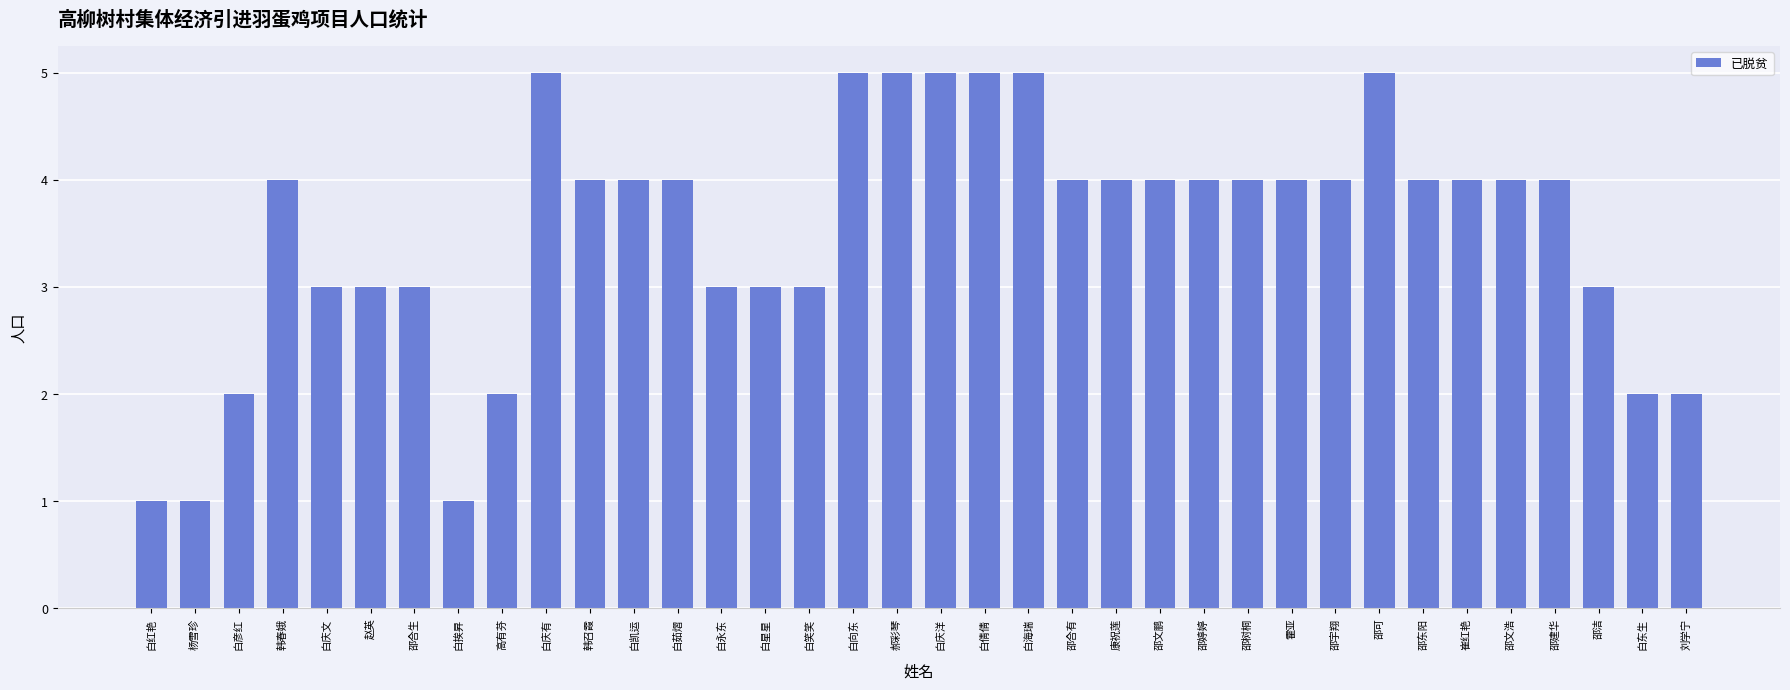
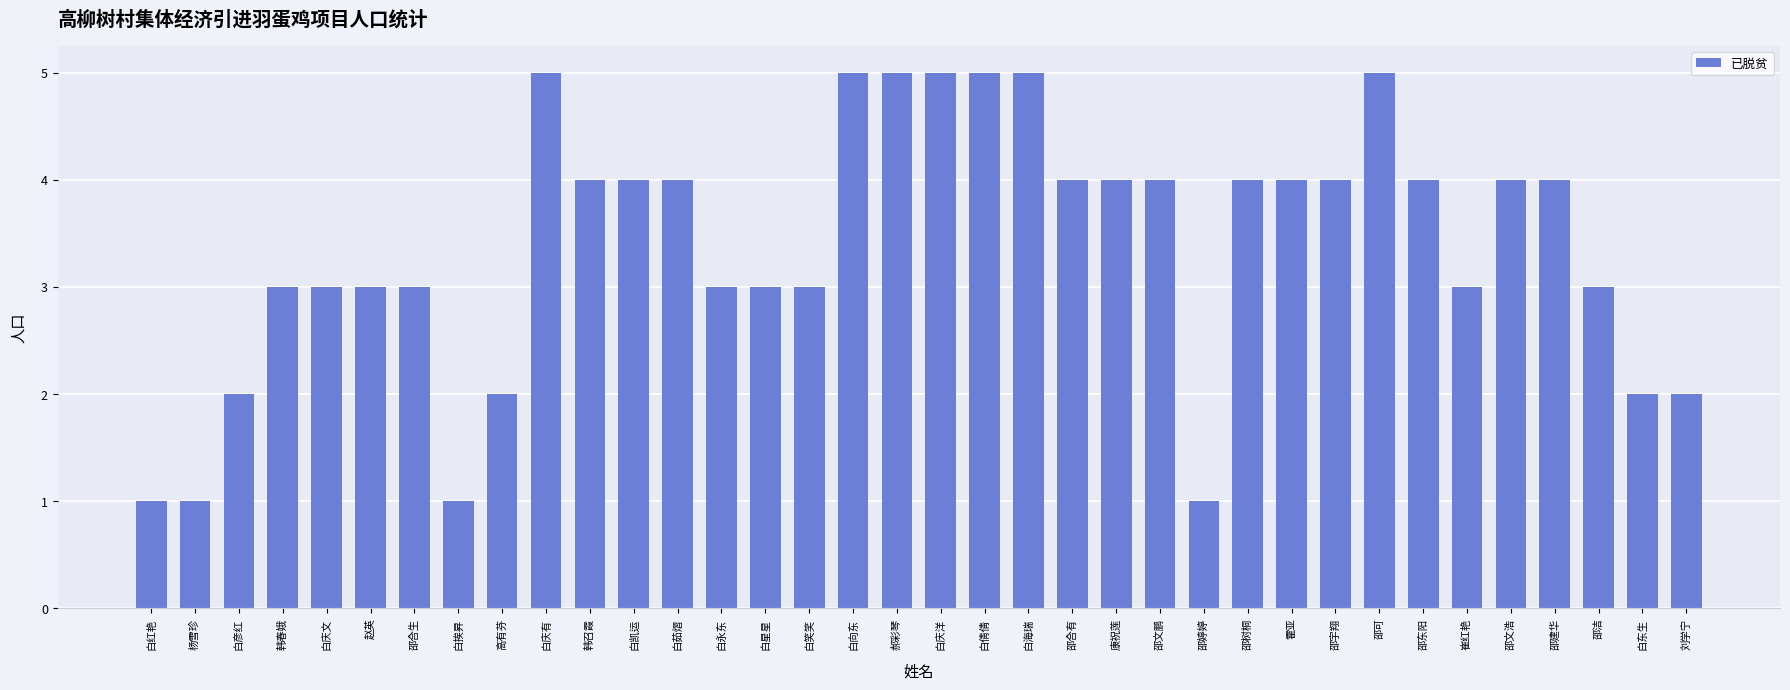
韩春娥: 4 -> 3
邵婷婷: 4 -> 1
崔红艳: 4 -> 3
